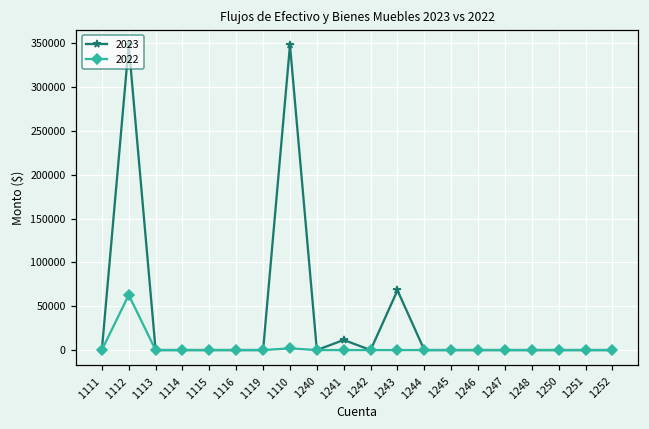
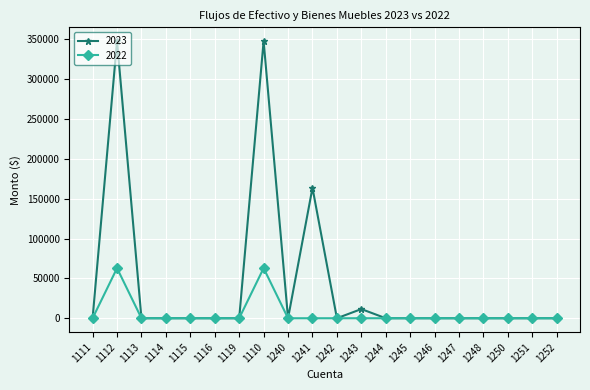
2022, 1110: 0 -> 60000
2023, 1241: 10000 -> 160000
2023, 1243: 70000 -> 10000
